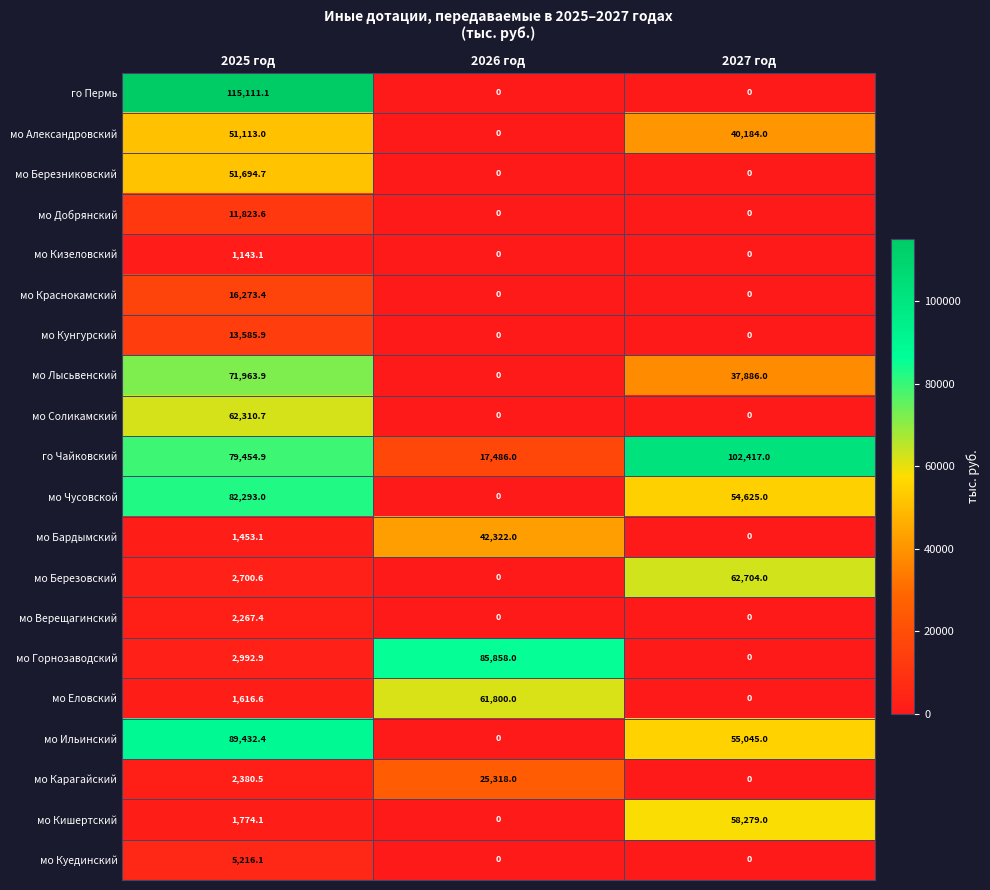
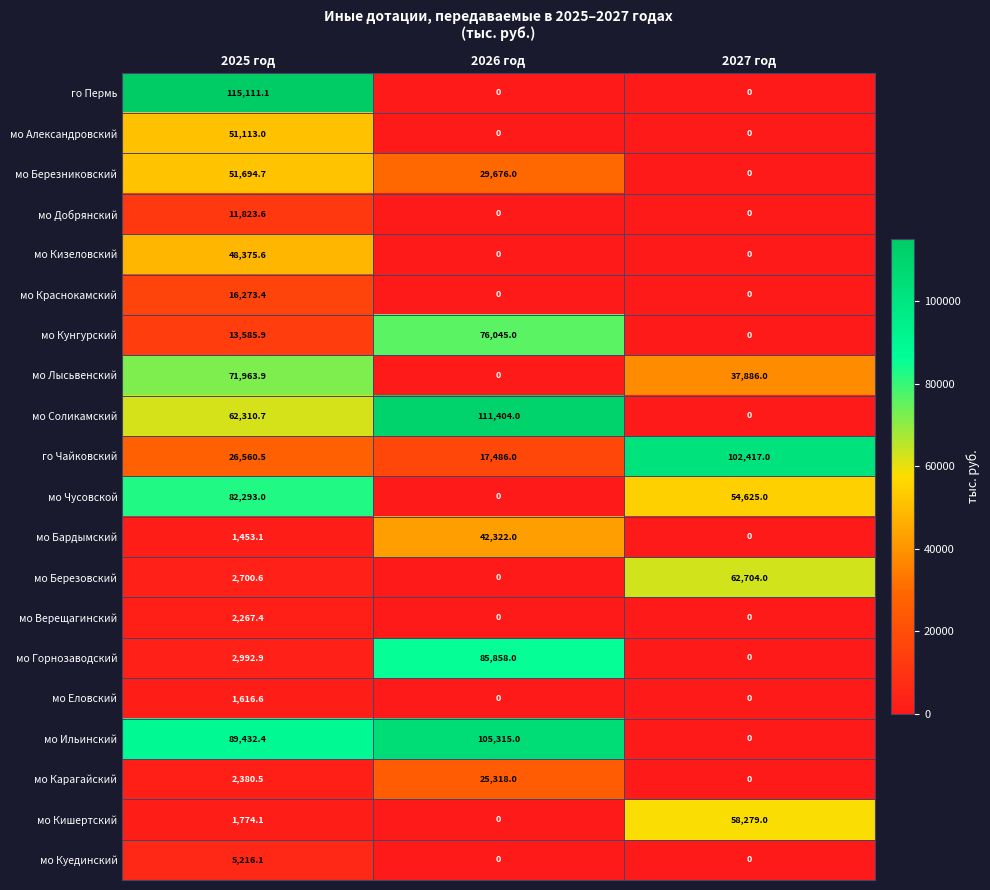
мо Александровский, 2027 год: 40,184.0 -> 0
мо Березниковский, 2026 год: 0 -> 29,676.0
мо Кизеловский, 2025 год: 1,143.1 -> 48,375.6
мо Кунгурский, 2026 год: 0 -> 76,045.0
мо Соликамский, 2026 год: 0 -> 111,404.0
го Чайковский, 2025 год: 79,454.9 -> 26,560.5
мо Еловский, 2026 год: 61,800.0 -> 0
мо Ильинский, 2026 год: 0 -> 105,315.0
мо Ильинский, 2027 год: 55,045.0 -> 0
